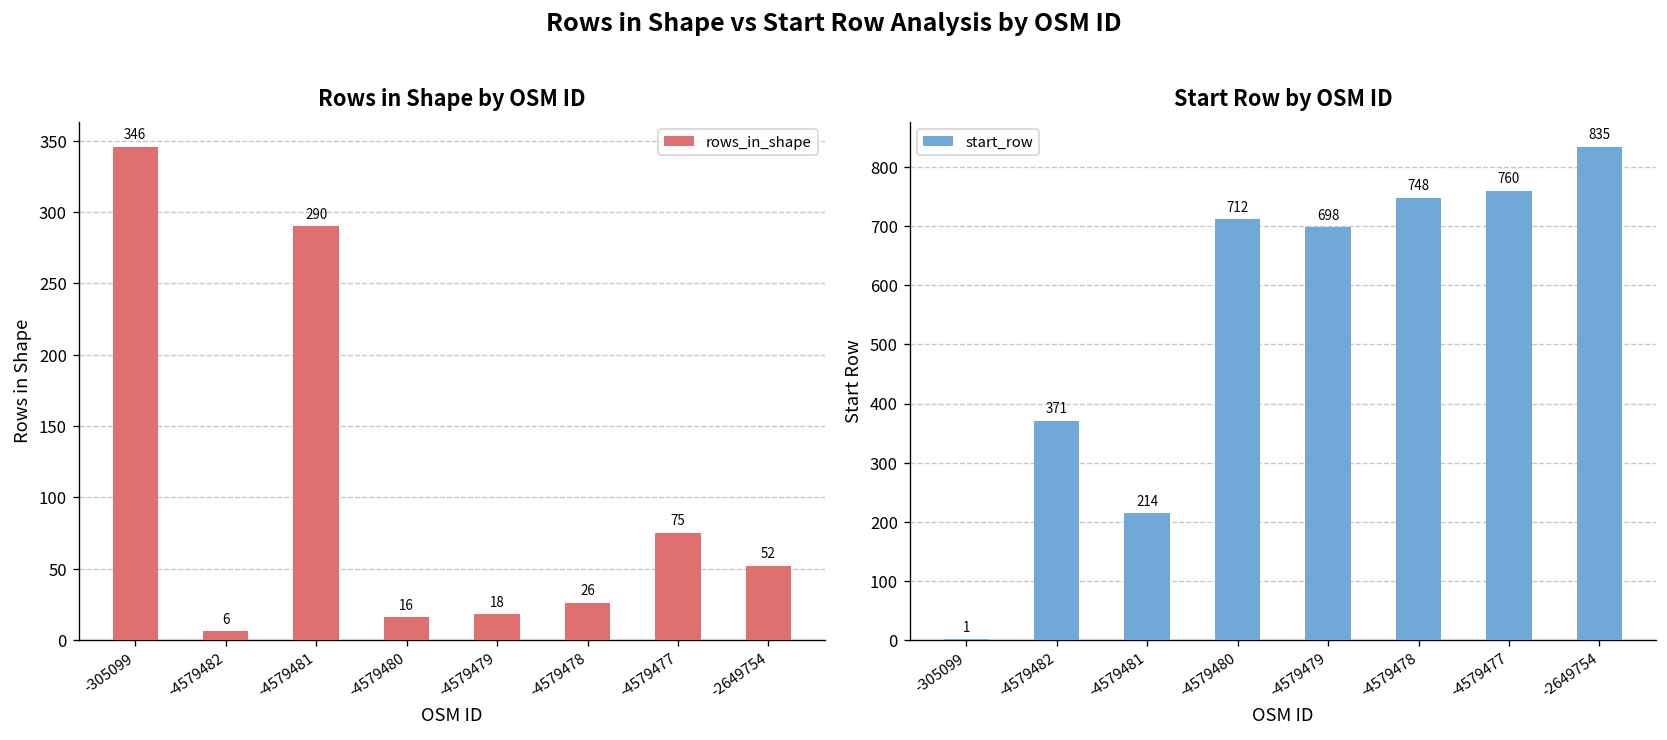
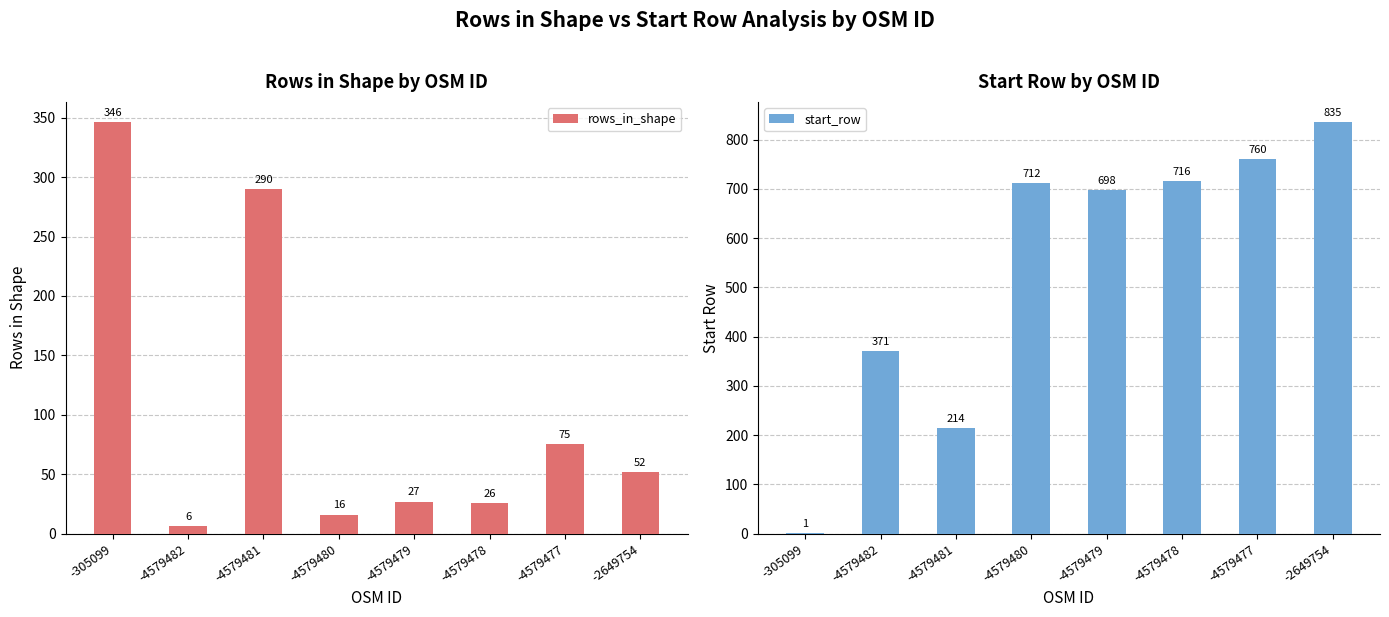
Rows in Shape by OSM ID, -4579479: 18 -> 27
Start Row by OSM ID, -4579478: 748 -> 716
